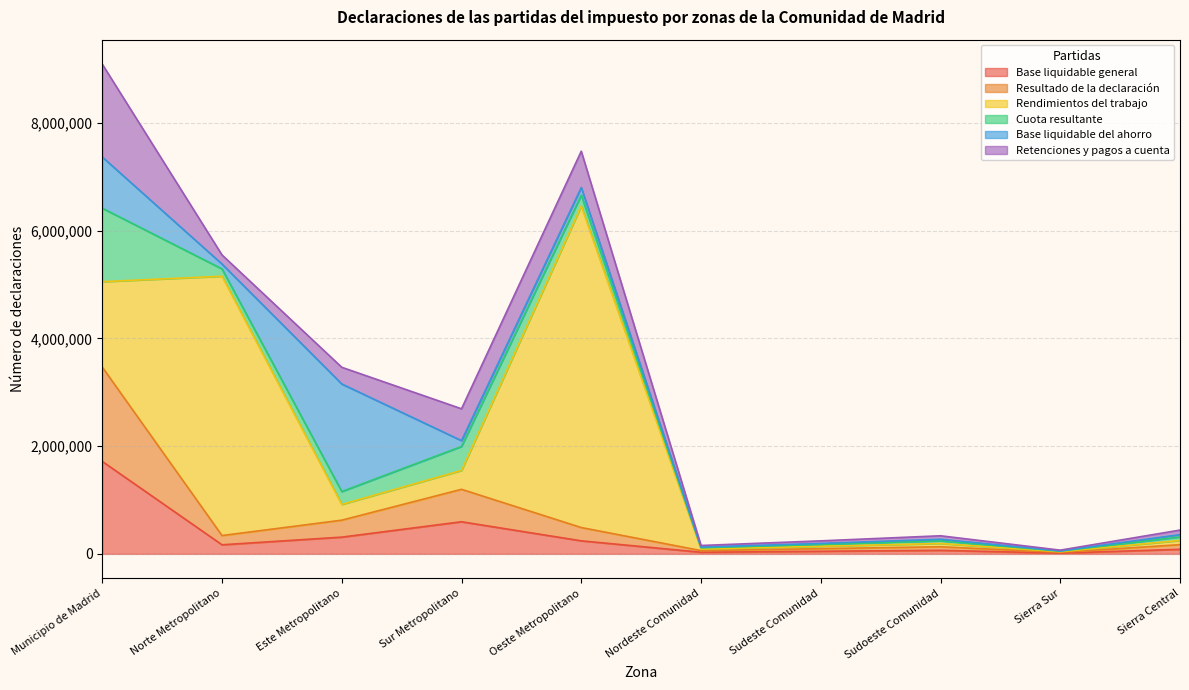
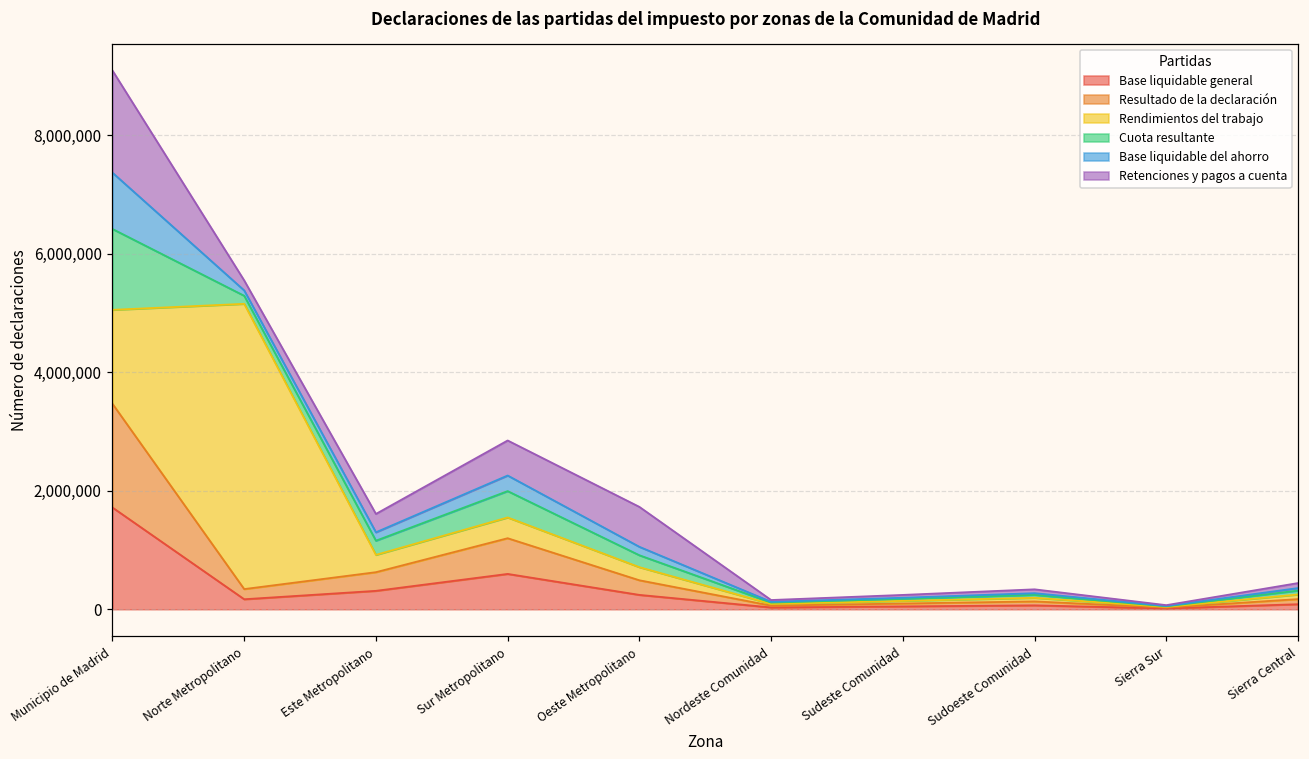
Base liquidable del ahorro, Este Metropolitano: 2,000,000 -> 100,000
Base liquidable del ahorro, Sur Metropolitano: 100,000 -> 300,000
Rendimientos del trabajo, Oeste Metropolitano: 6,000,000 -> 200,000
